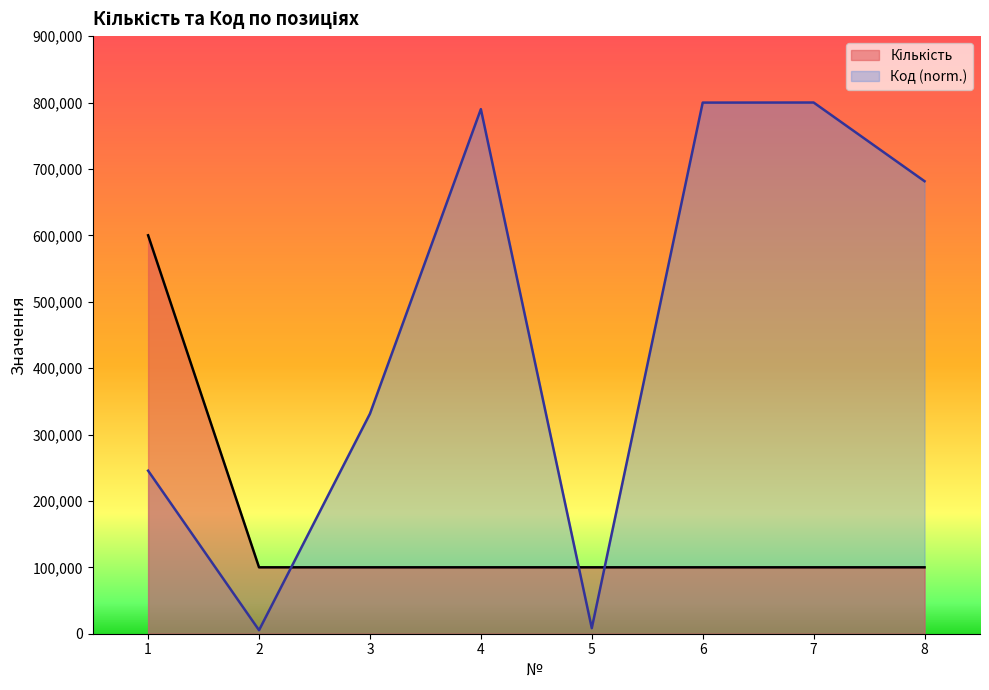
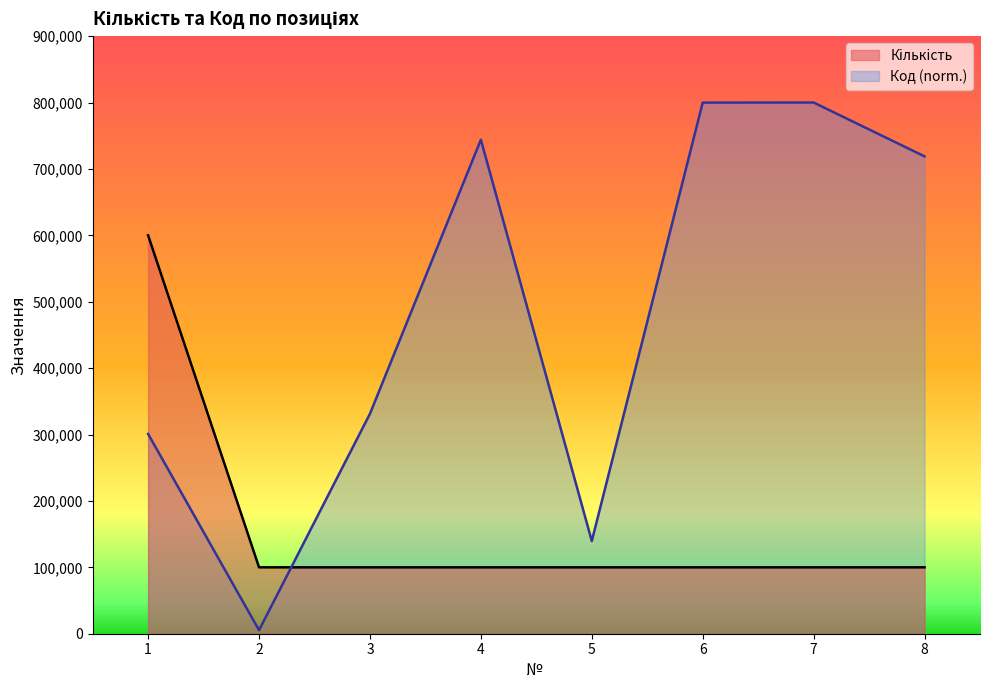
Код (norm.), 1: 250,000 -> 300,000
Код (norm.), 4: 790,000 -> 740,000
Код (norm.), 5: 10,000 -> 140,000
Код (norm.), 8: 680,000 -> 720,000
